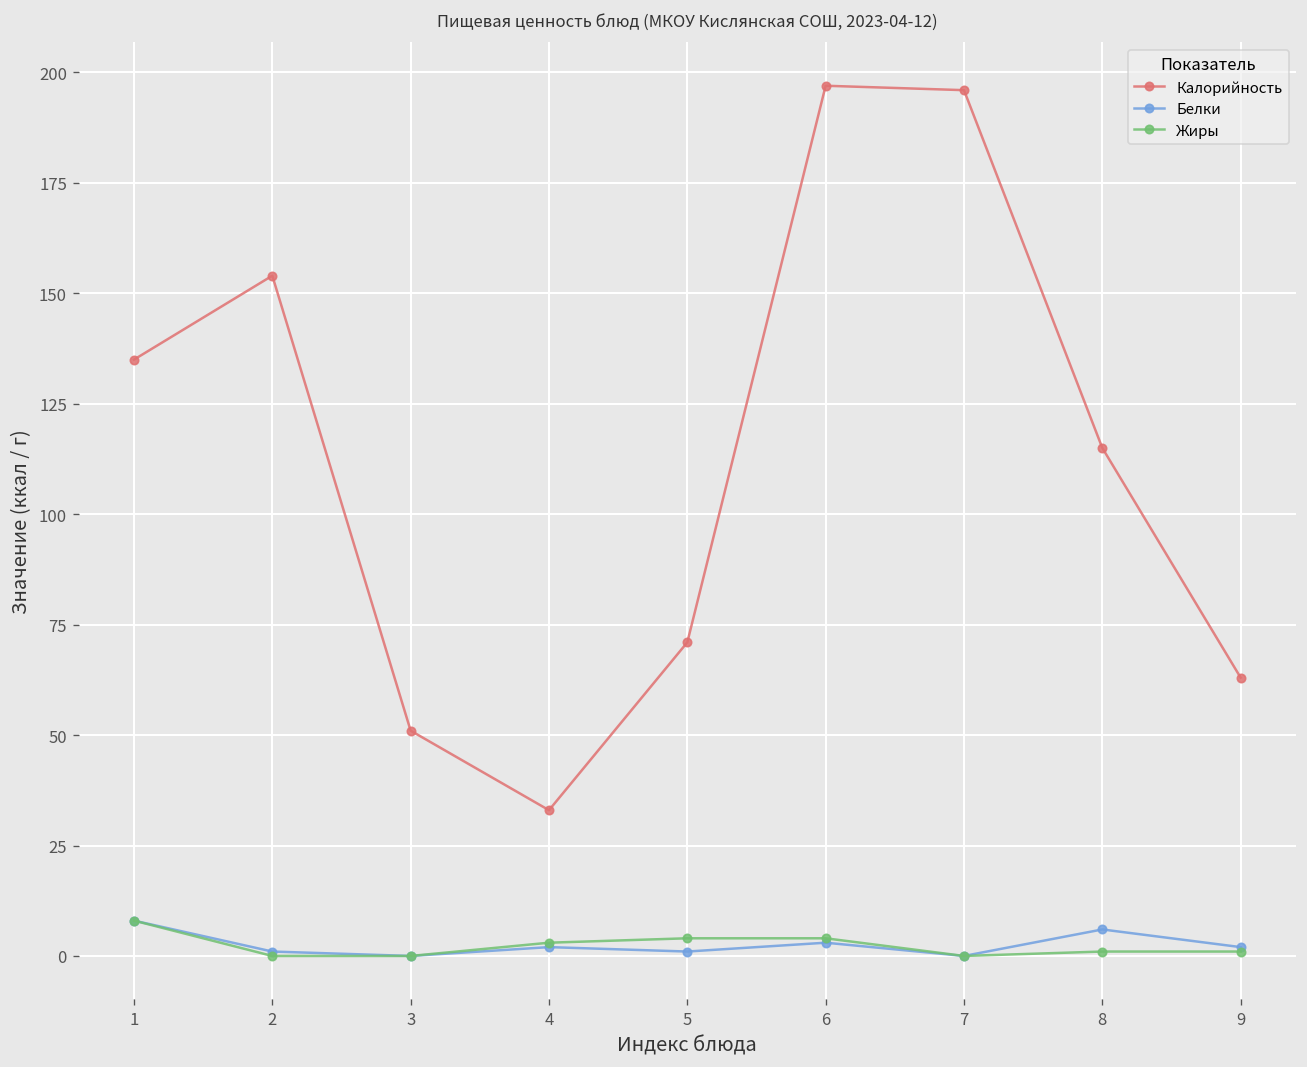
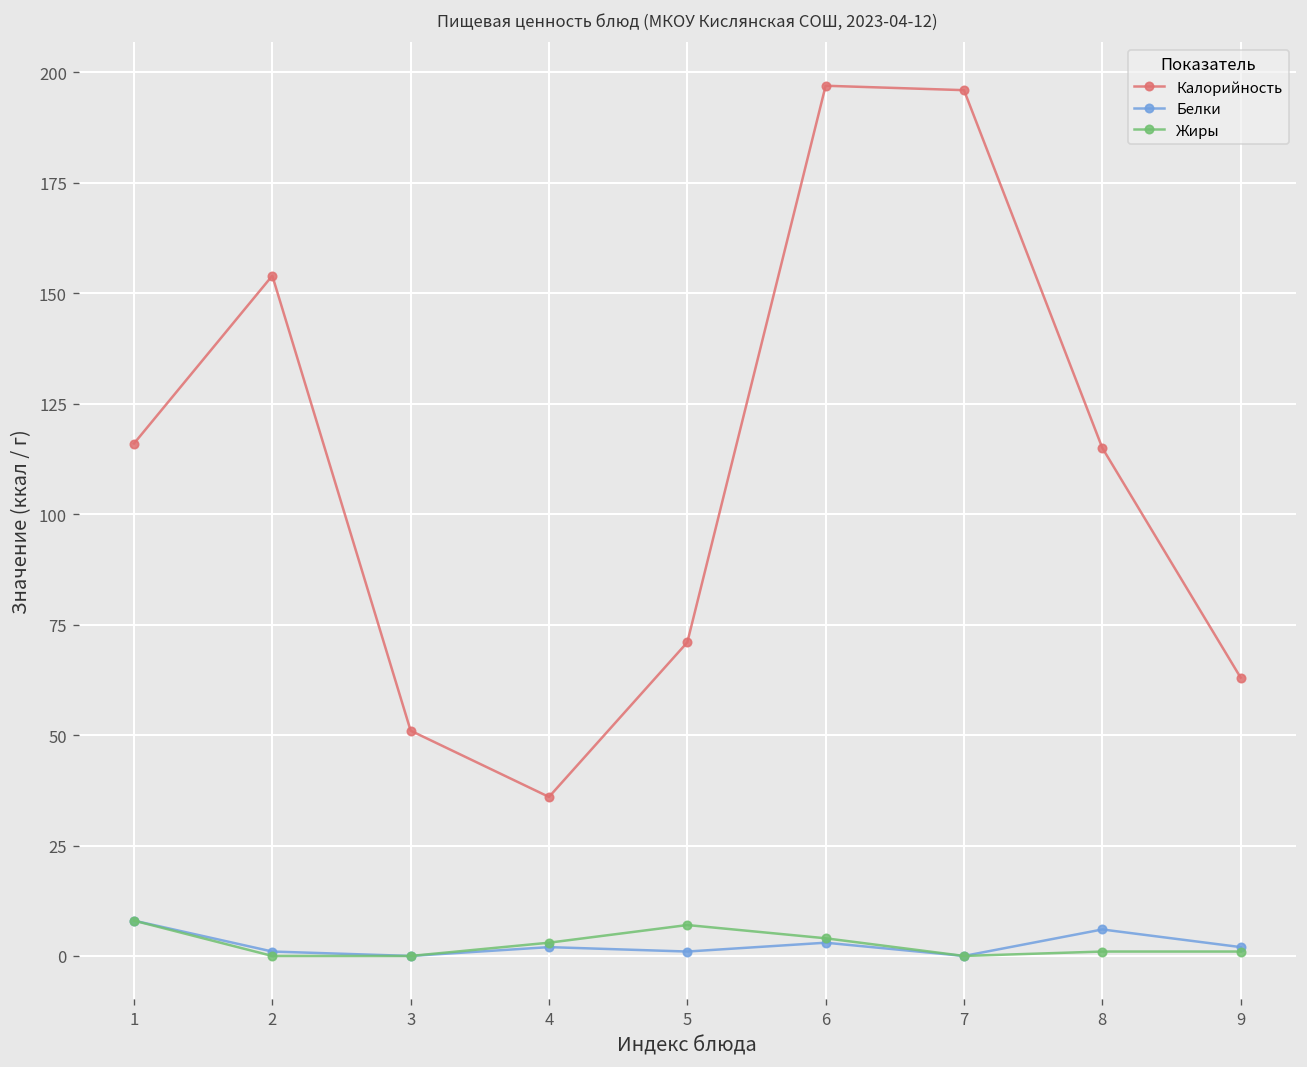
Калорийность, 1: 135 -> 116
Калорийность, 4: 33 -> 36
Жиры, 5: 4 -> 7
